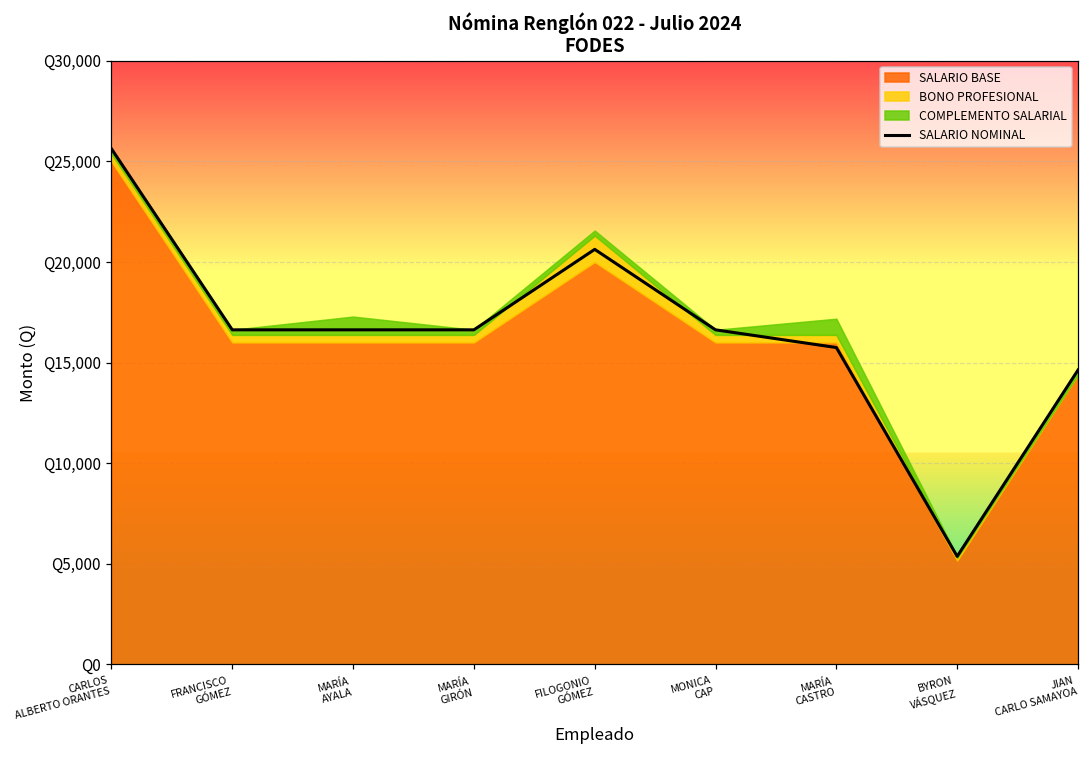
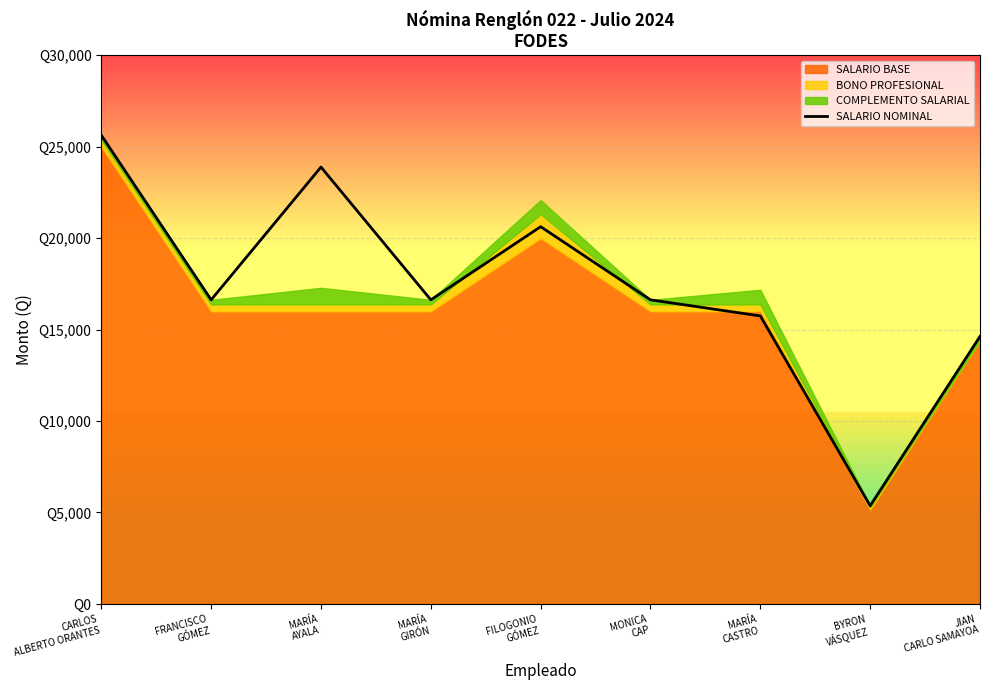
SALARIO NOMINAL, MARÍA AYALA: Q16,600 -> Q23,900
COMPLEMENTO SALARIAL, FILOGONIO GÓMEZ: Q300 -> Q800
